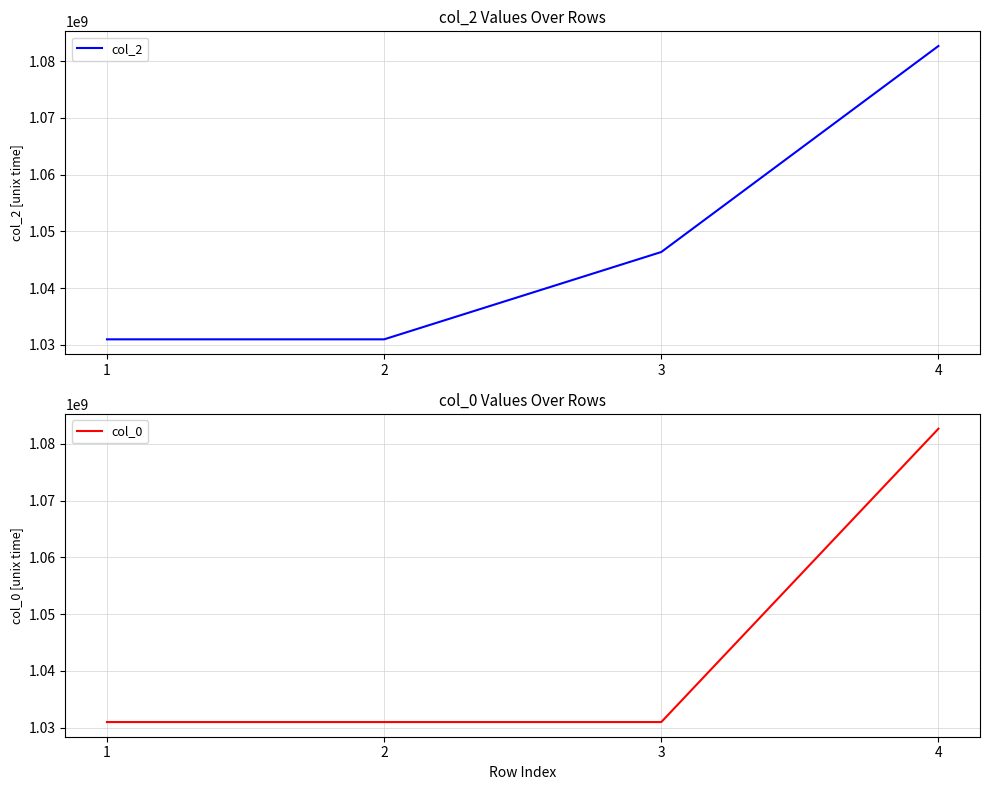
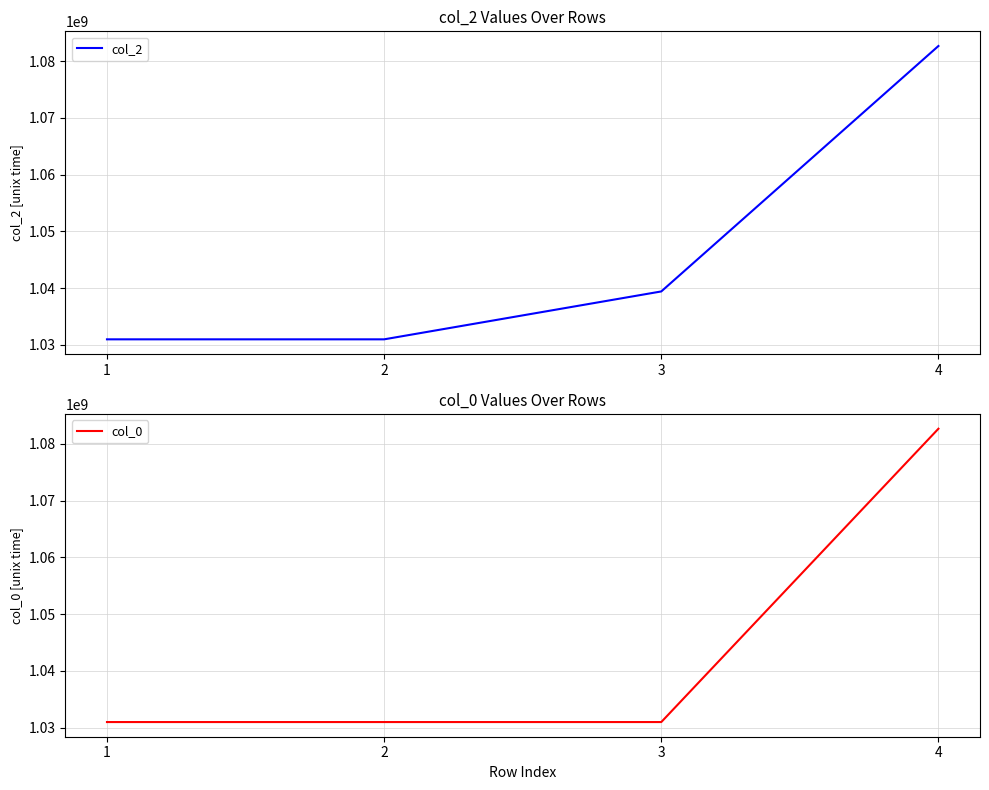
col_2 Values Over Rows, 3: 1046000000 -> 1039000000
